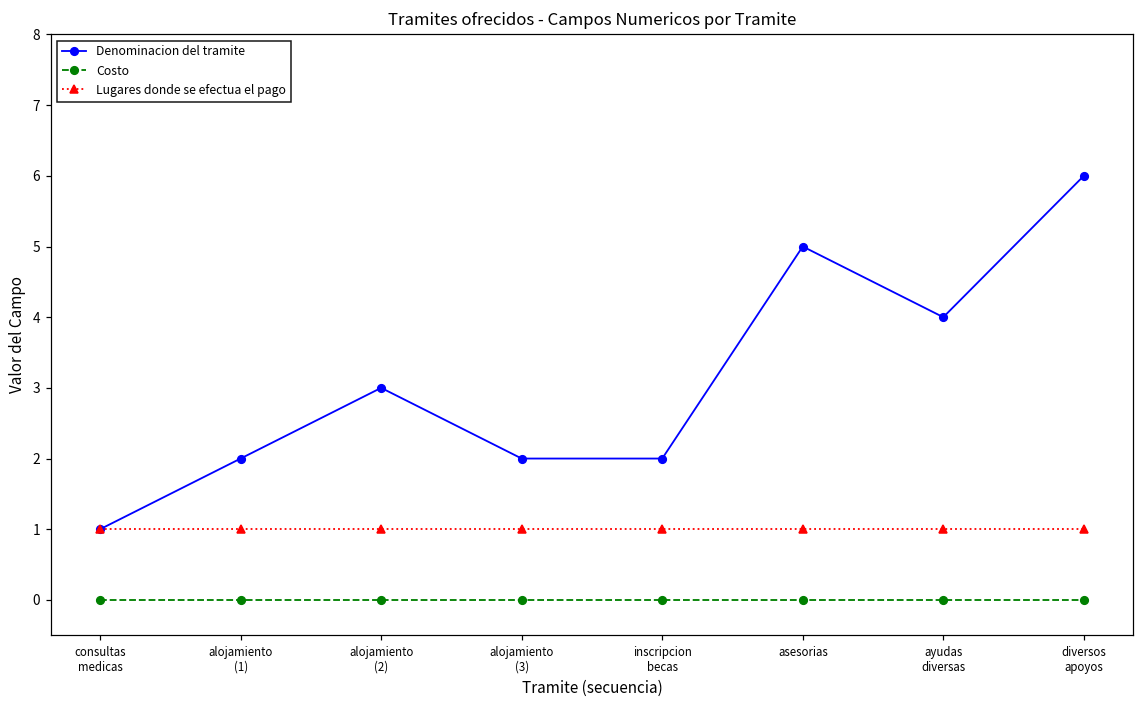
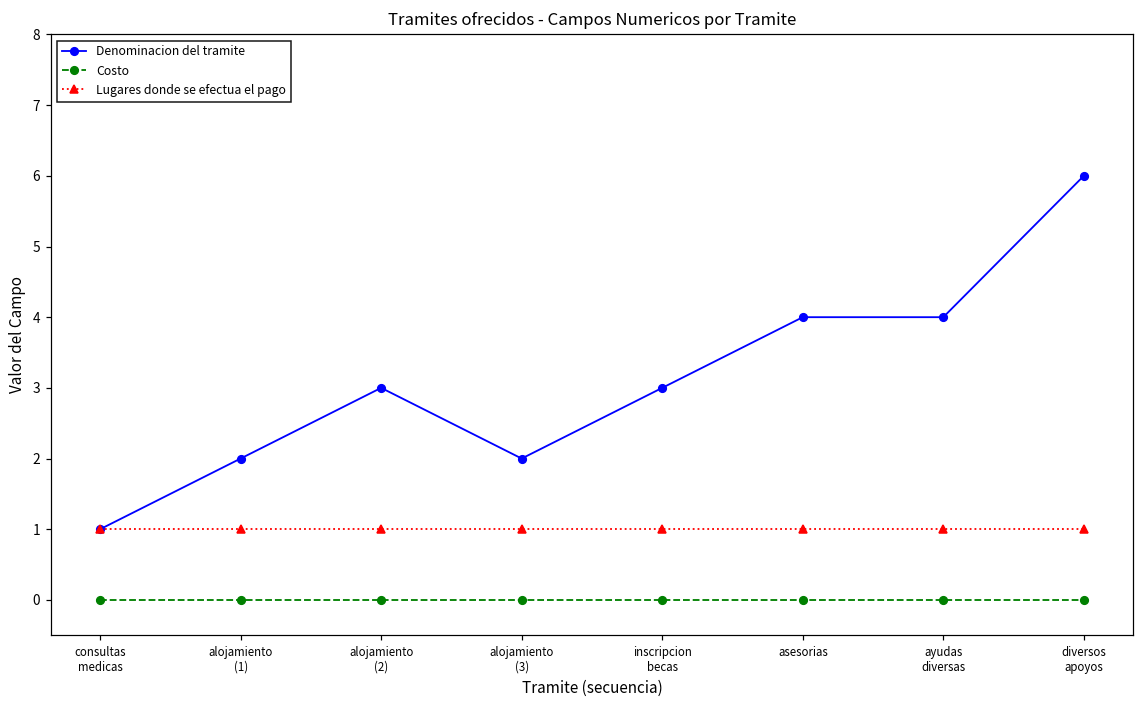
Denominacion del tramite, inscripcion becas: 2 -> 3
Denominacion del tramite, asesorias: 5 -> 4
